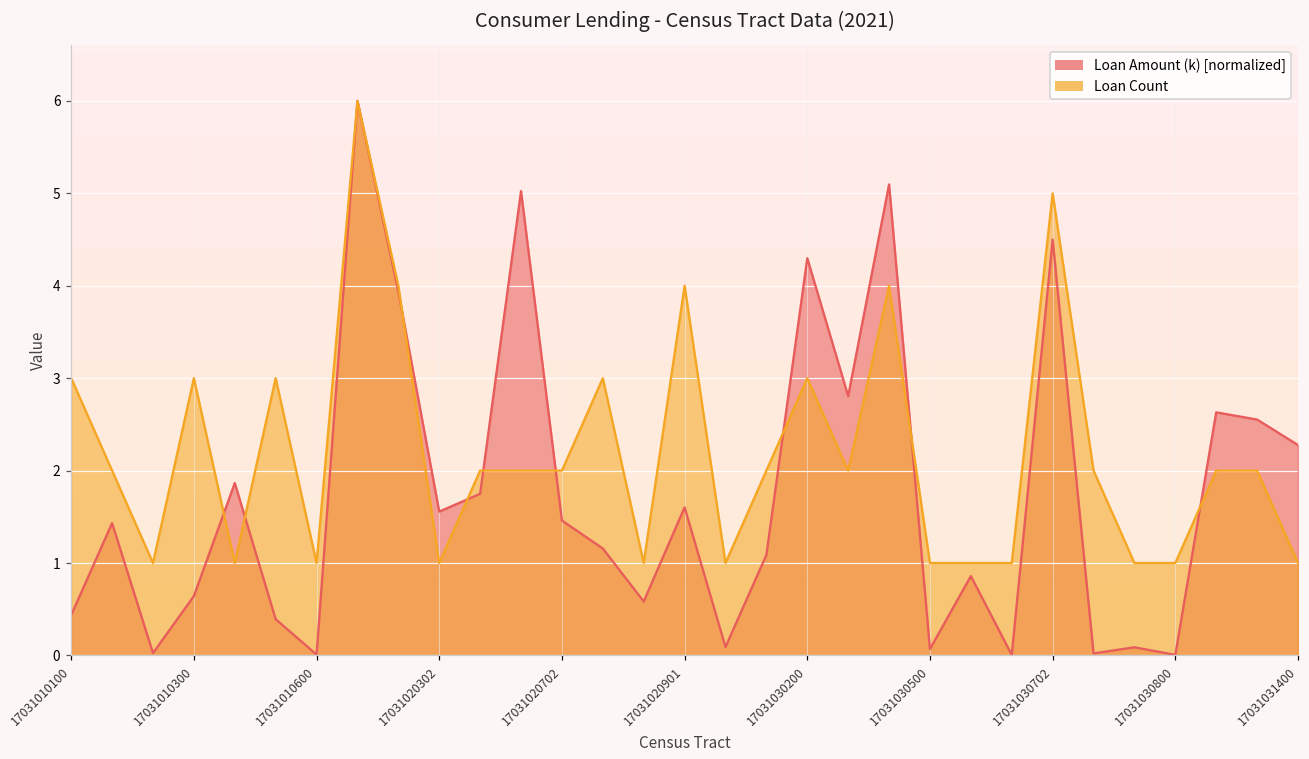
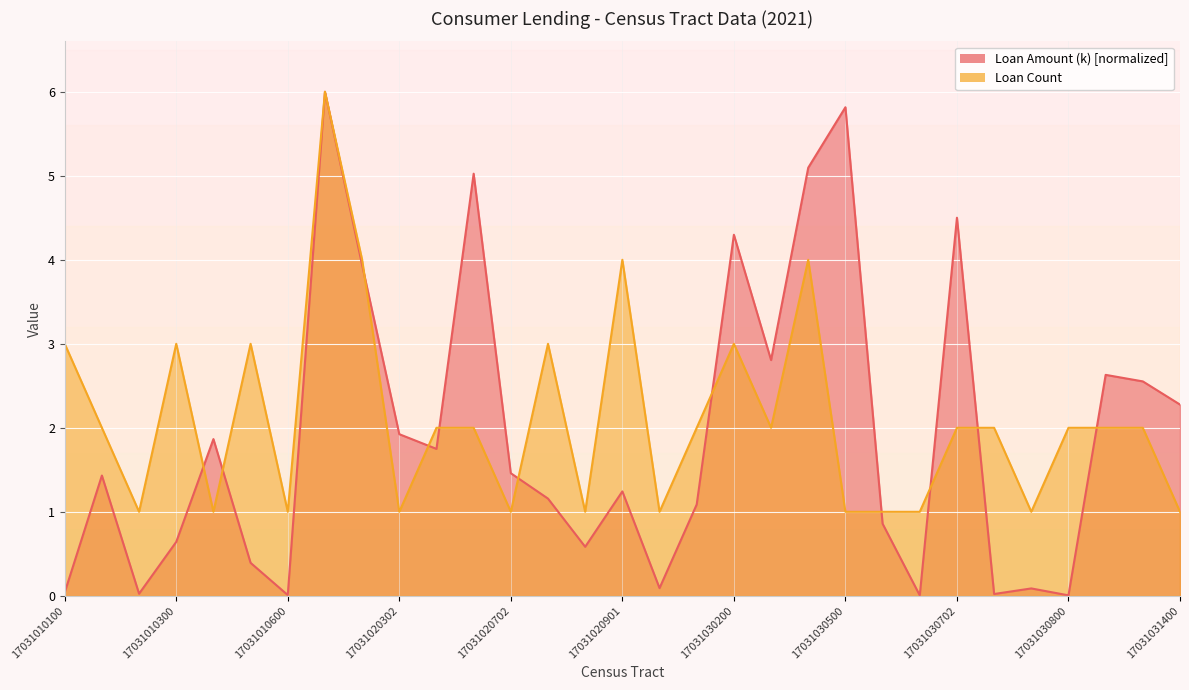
Loan Amount (k) [normalized], 17031010100: 0.4 -> 0.0
Loan Amount (k) [normalized], 17031020302: 1.6 -> 1.9
Loan Count, 17031020702: 2 -> 1
Loan Amount (k) [normalized], 17031020901: 1.6 -> 1.2
Loan Amount (k) [normalized], 17031030500: 0.1 -> 5.8
Loan Count, 17031030702: 5 -> 2
Loan Count, 17031030800: 1 -> 2
